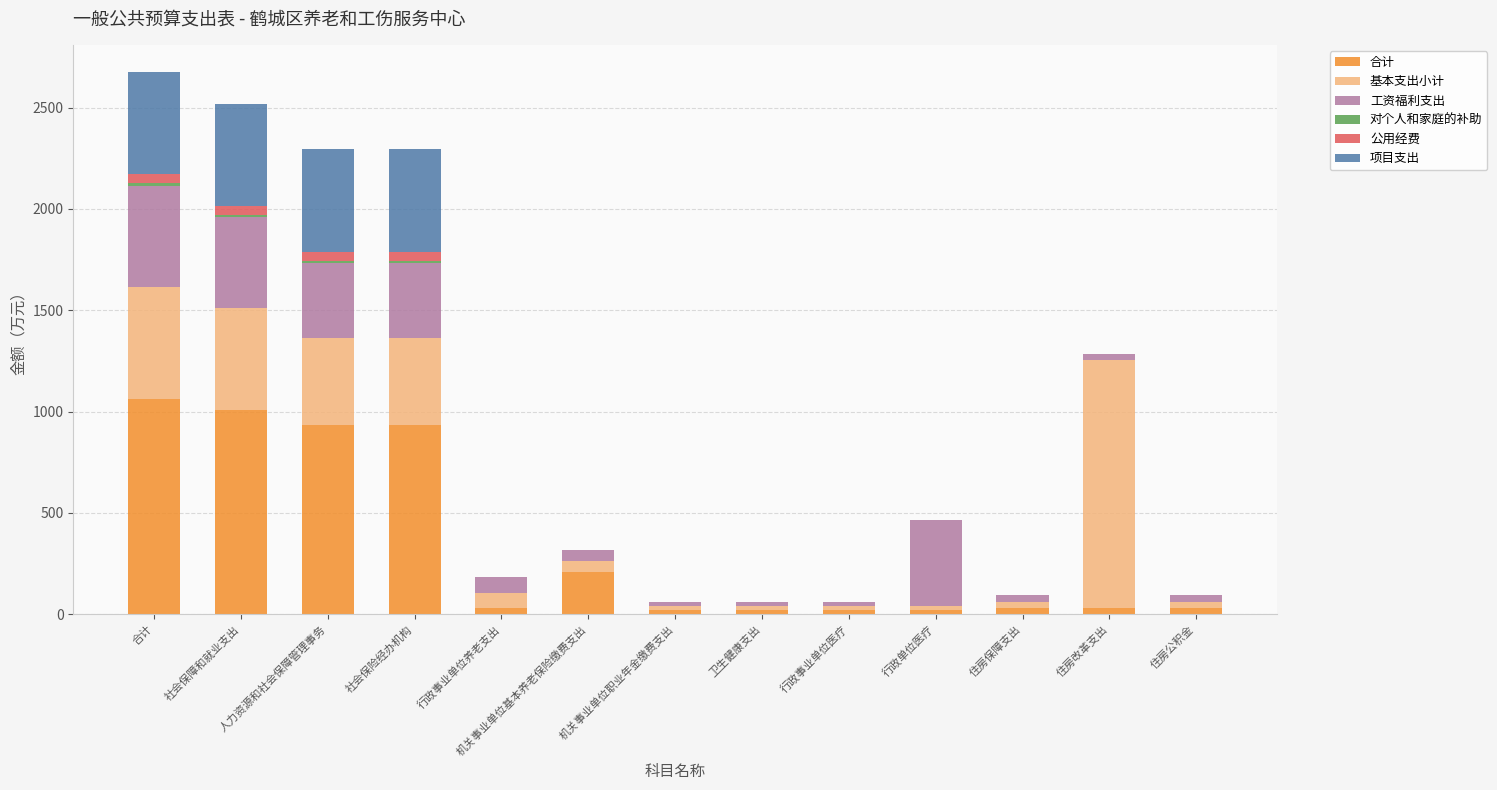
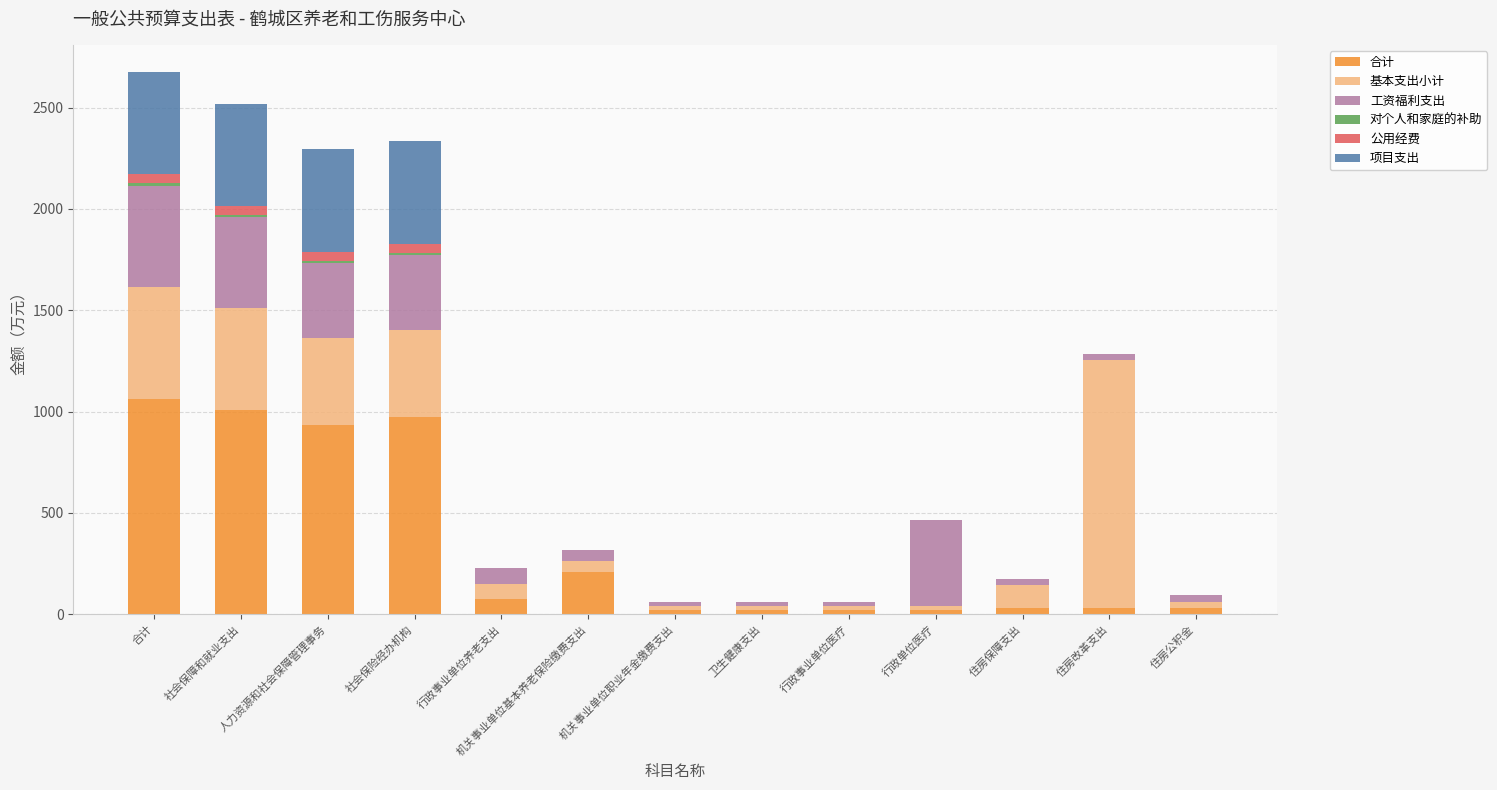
合计, 社会保险经办机构: 930 -> 970
合计, 行政事业单位养老支出: 30 -> 80
基本支出小计, 住房保障支出: 30 -> 110
